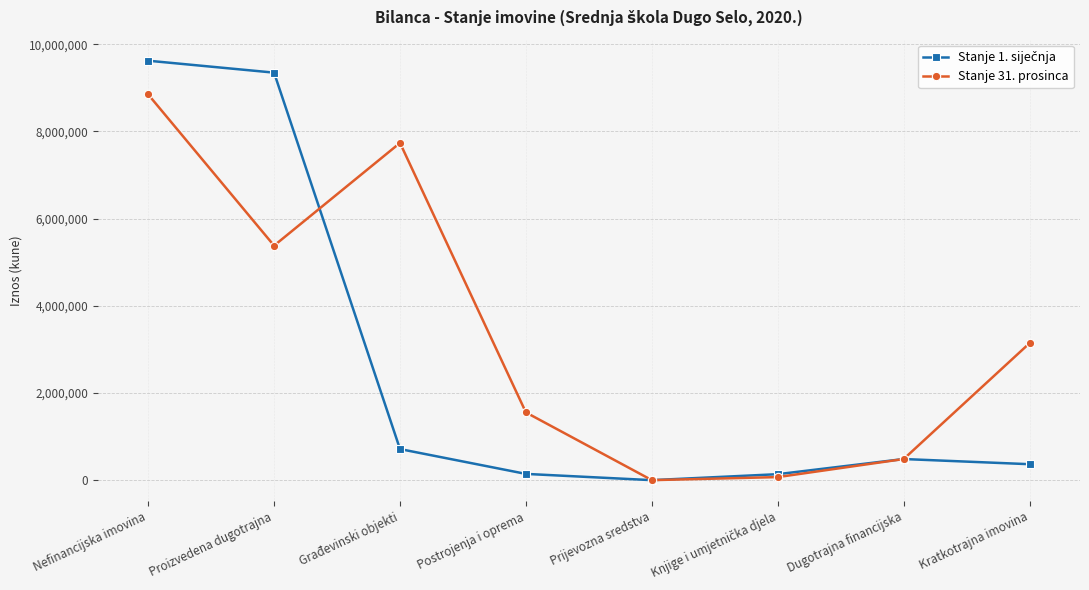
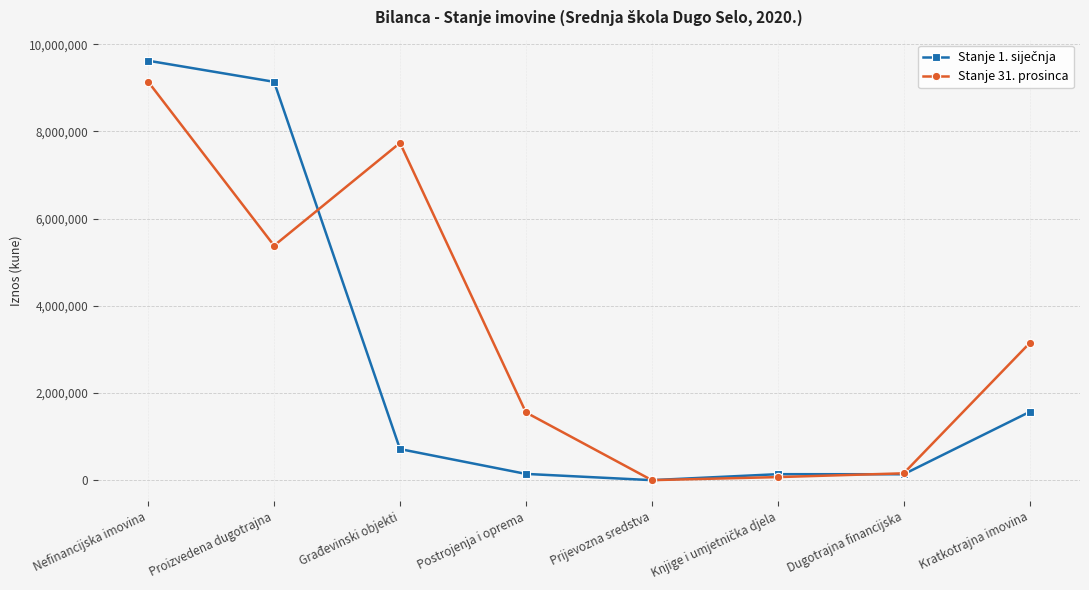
Stanje 31. prosinca, Nefinancijska imovina: 8,800,000 -> 9,100,000
Stanje 1. siječnja, Proizvedena dugotrajna: 9,300,000 -> 9,100,000
Stanje 1. siječnja, Dugotrajna financijska: 500,000 -> 100,000
Stanje 31. prosinca, Dugotrajna financijska: 500,000 -> 200,000
Stanje 1. siječnja, Kratkotrajna imovina: 400,000 -> 1,600,000
